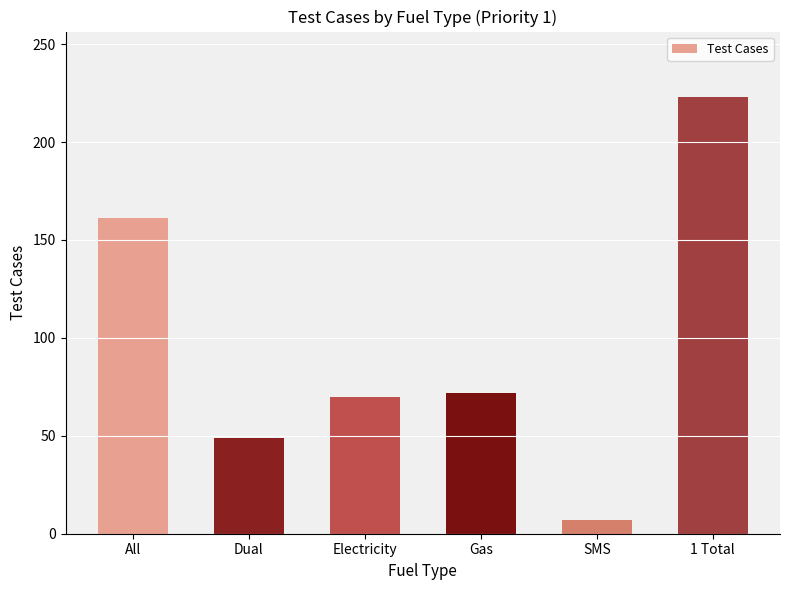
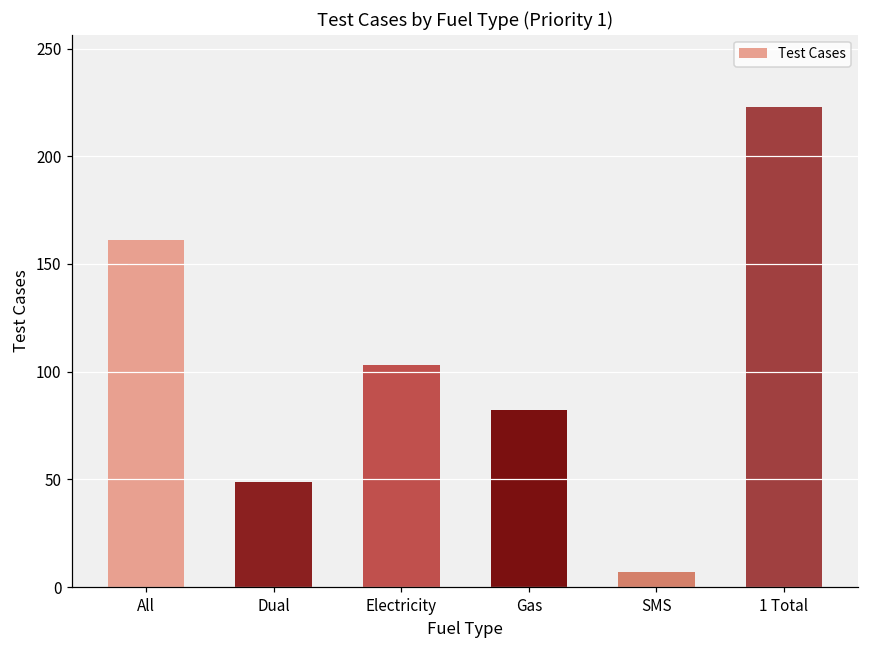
Electricity: 70 -> 103
Gas: 72 -> 82
